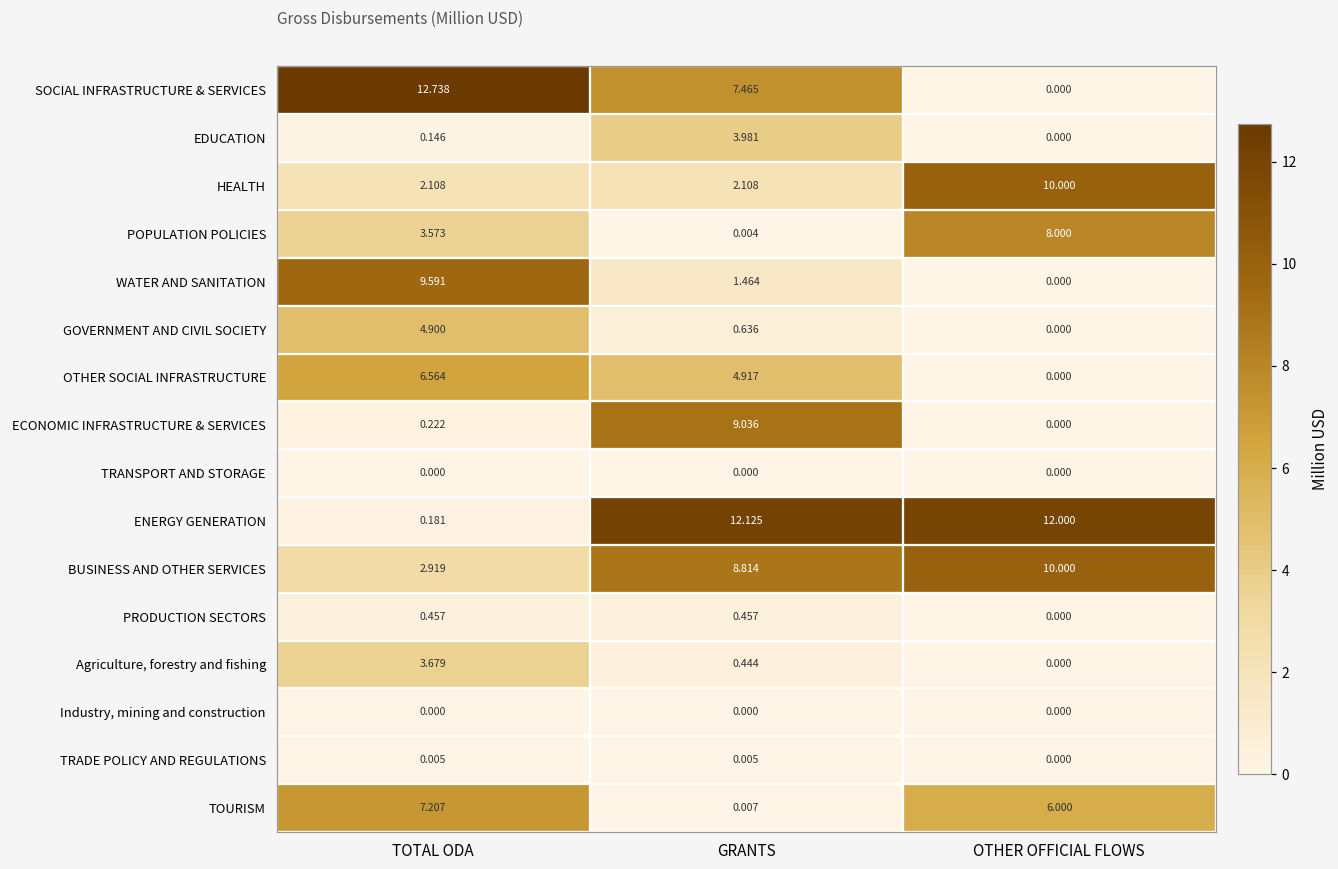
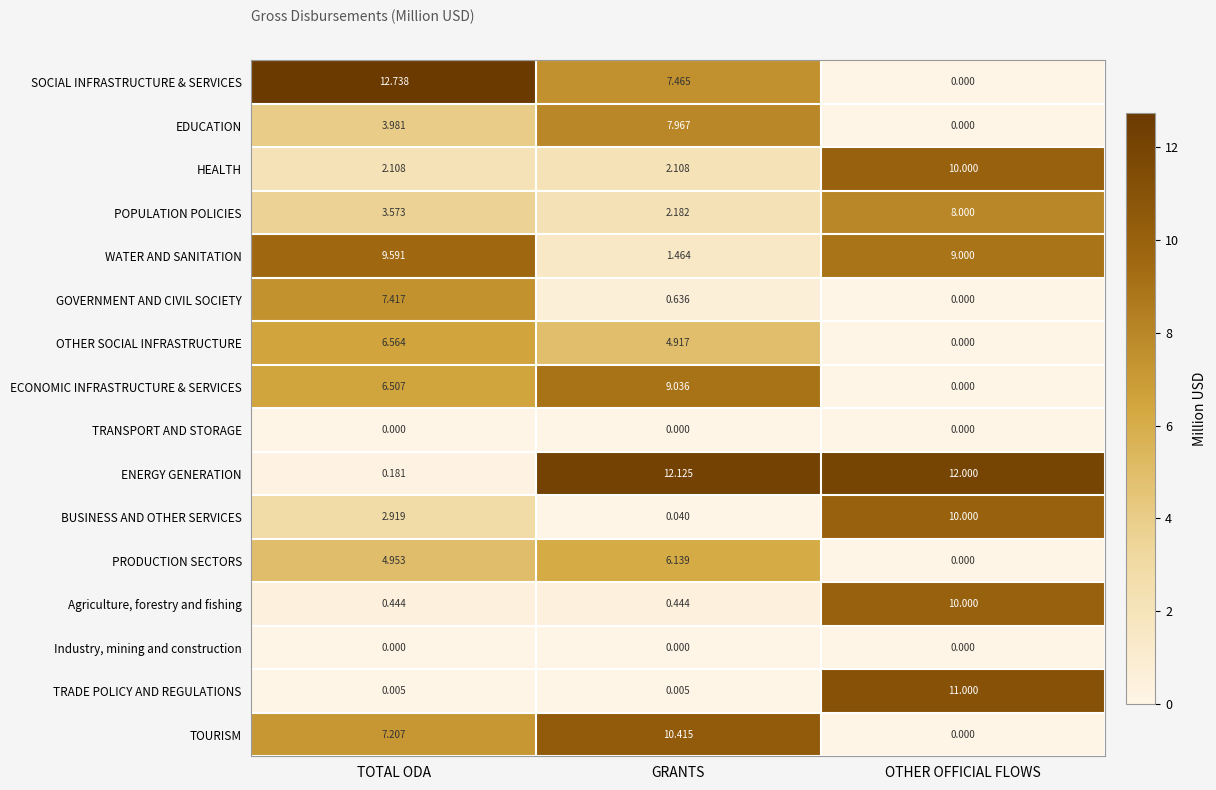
EDUCATION, TOTAL ODA: 0.146 -> 3.981
EDUCATION, GRANTS: 3.981 -> 7.967
POPULATION POLICIES, GRANTS: 0.004 -> 2.182
WATER AND SANITATION, OTHER OFFICIAL FLOWS: 0.000 -> 9.000
GOVERNMENT AND CIVIL SOCIETY, TOTAL ODA: 4.900 -> 7.417
ECONOMIC INFRASTRUCTURE & SERVICES, TOTAL ODA: 0.222 -> 6.507
BUSINESS AND OTHER SERVICES, GRANTS: 8.814 -> 0.040
PRODUCTION SECTORS, TOTAL ODA: 0.457 -> 4.953
PRODUCTION SECTORS, GRANTS: 0.457 -> 6.139
Agriculture, forestry and fishing, TOTAL ODA: 3.679 -> 0.444
Agriculture, forestry and fishing, OTHER OFFICIAL FLOWS: 0.000 -> 10.000
TRADE POLICY AND REGULATIONS, OTHER OFFICIAL FLOWS: 0.000 -> 11.000
TOURISM, GRANTS: 0.007 -> 10.415
TOURISM, OTHER OFFICIAL FLOWS: 6.000 -> 0.000
